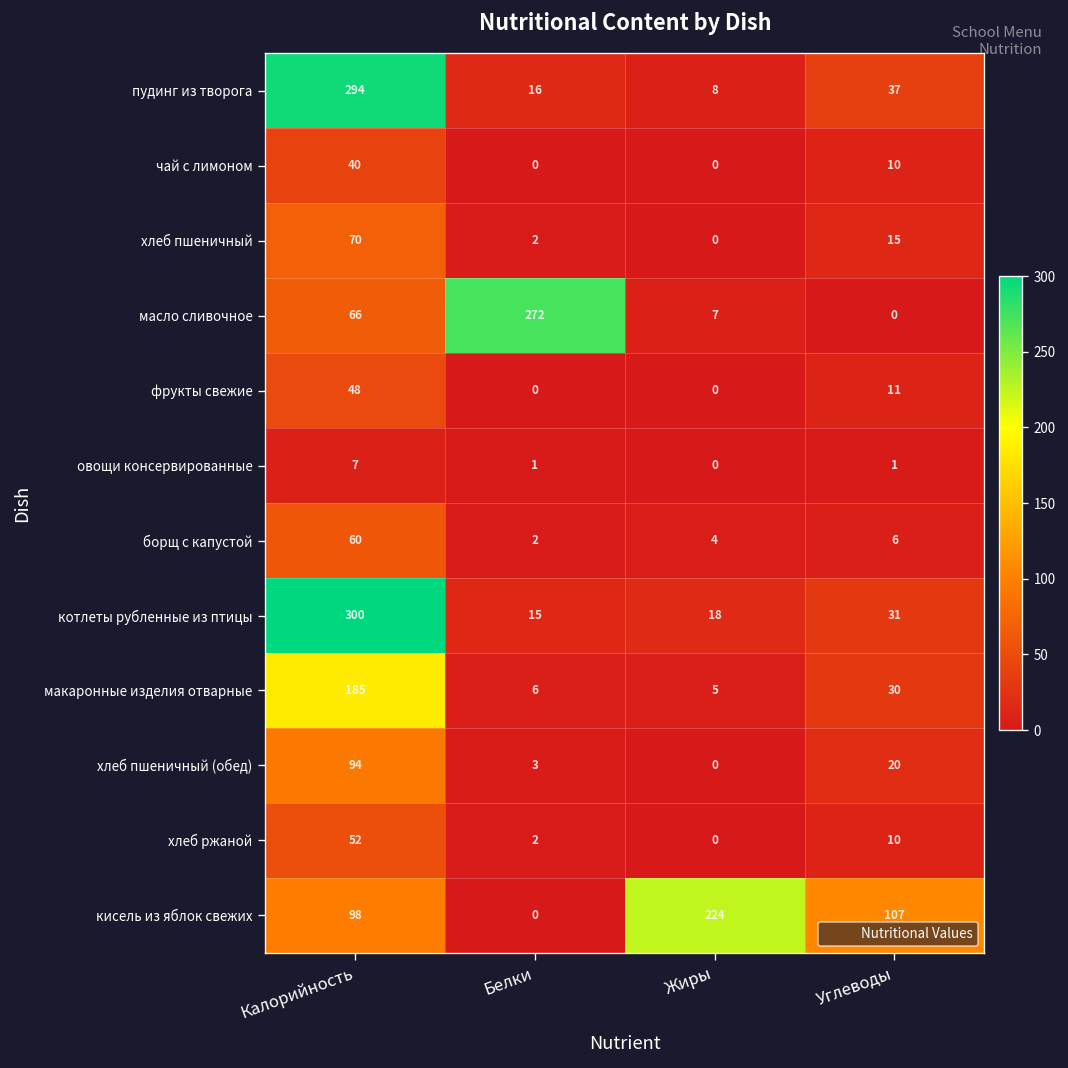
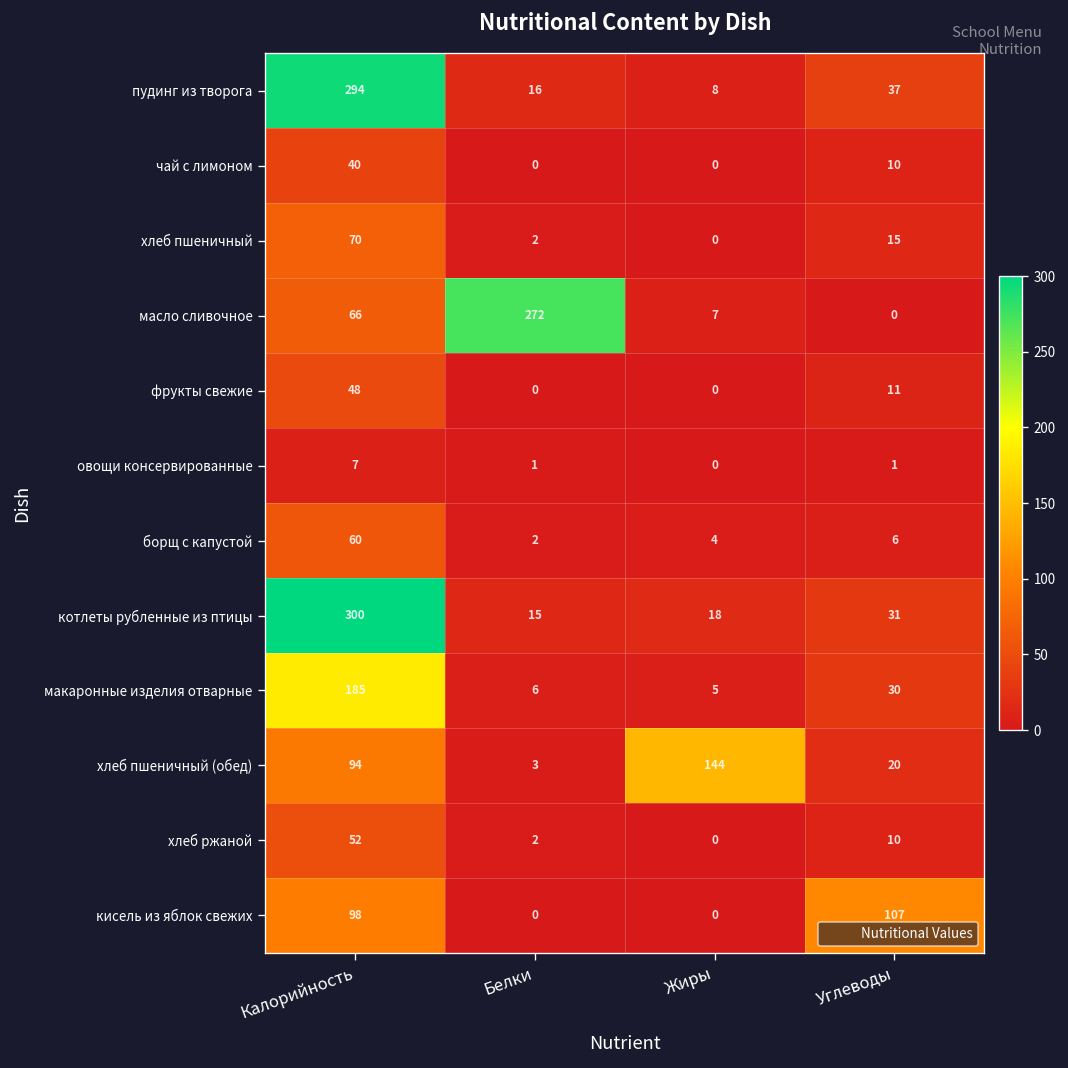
хлеб пшеничный (обед), Жиры: 0 -> 144
кисель из яблок свежих, Жиры: 224 -> 0
